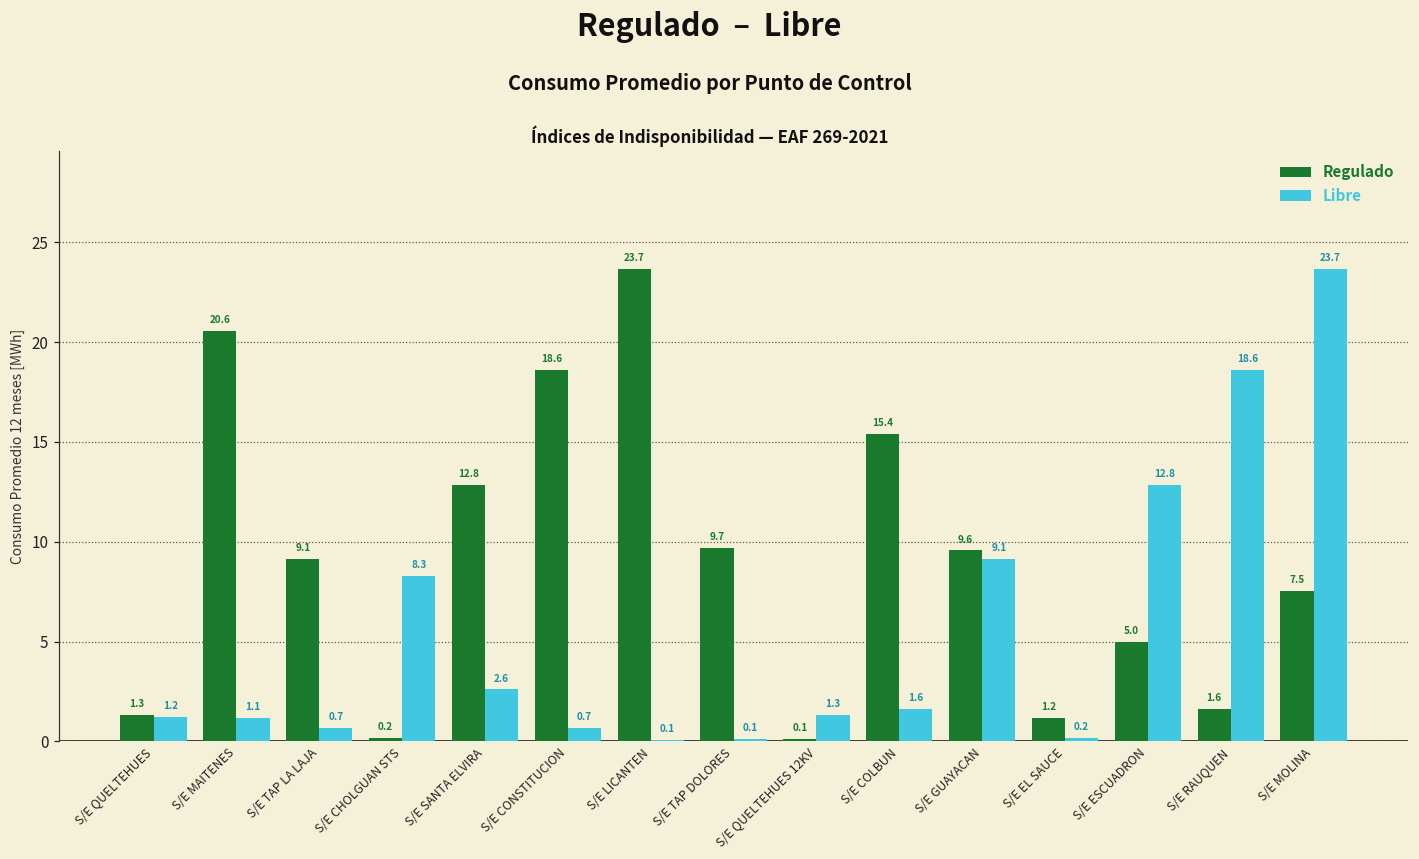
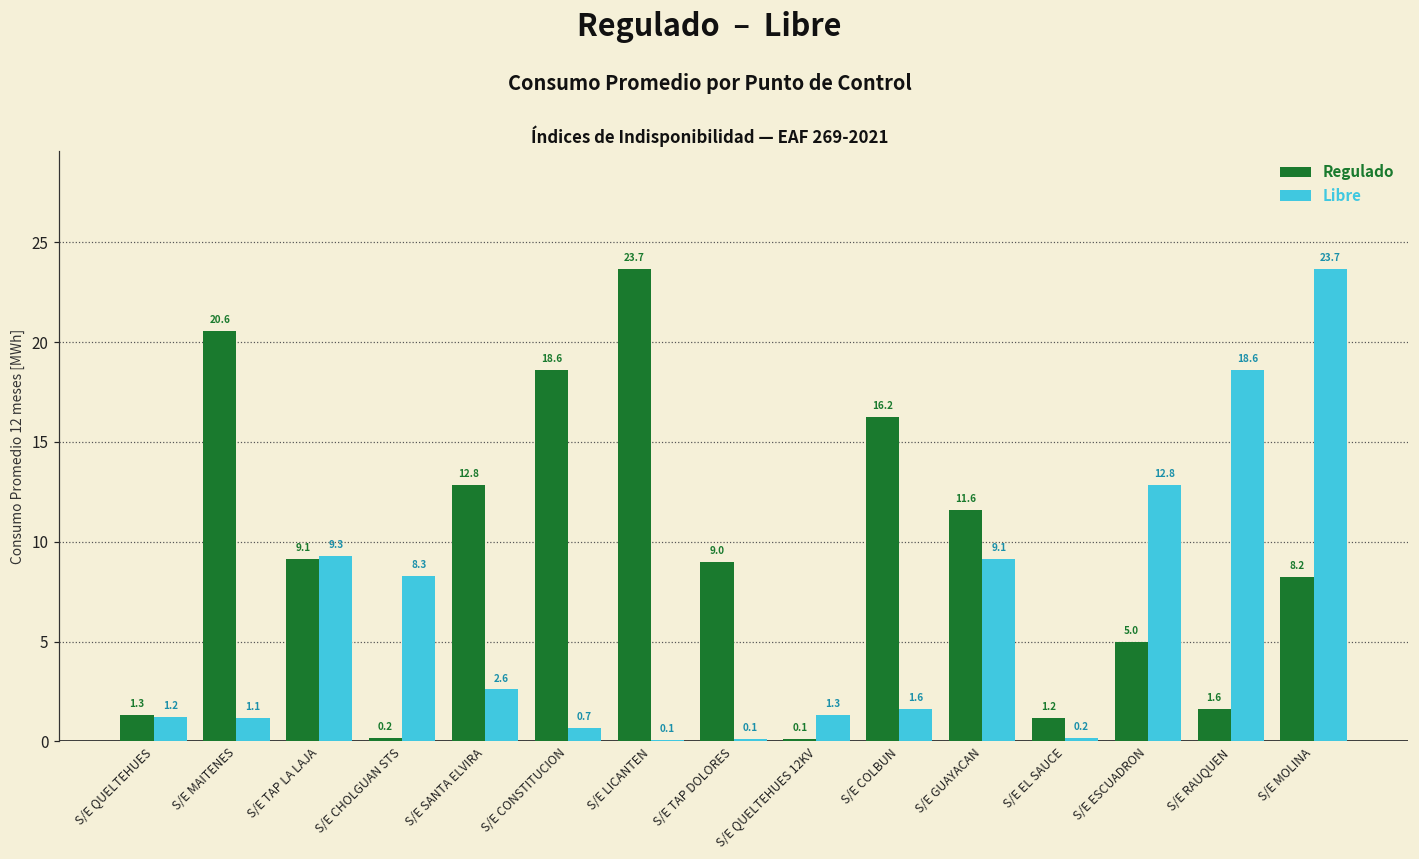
Libre, S/E TAP LA LAJA: 0.7 -> 9.3
Regulado, S/E TAP DOLORES: 9.7 -> 9.0
Regulado, S/E COLBUN: 15.4 -> 16.2
Regulado, S/E GUAYACAN: 9.6 -> 11.6
Regulado, S/E MOLINA: 7.5 -> 8.2
